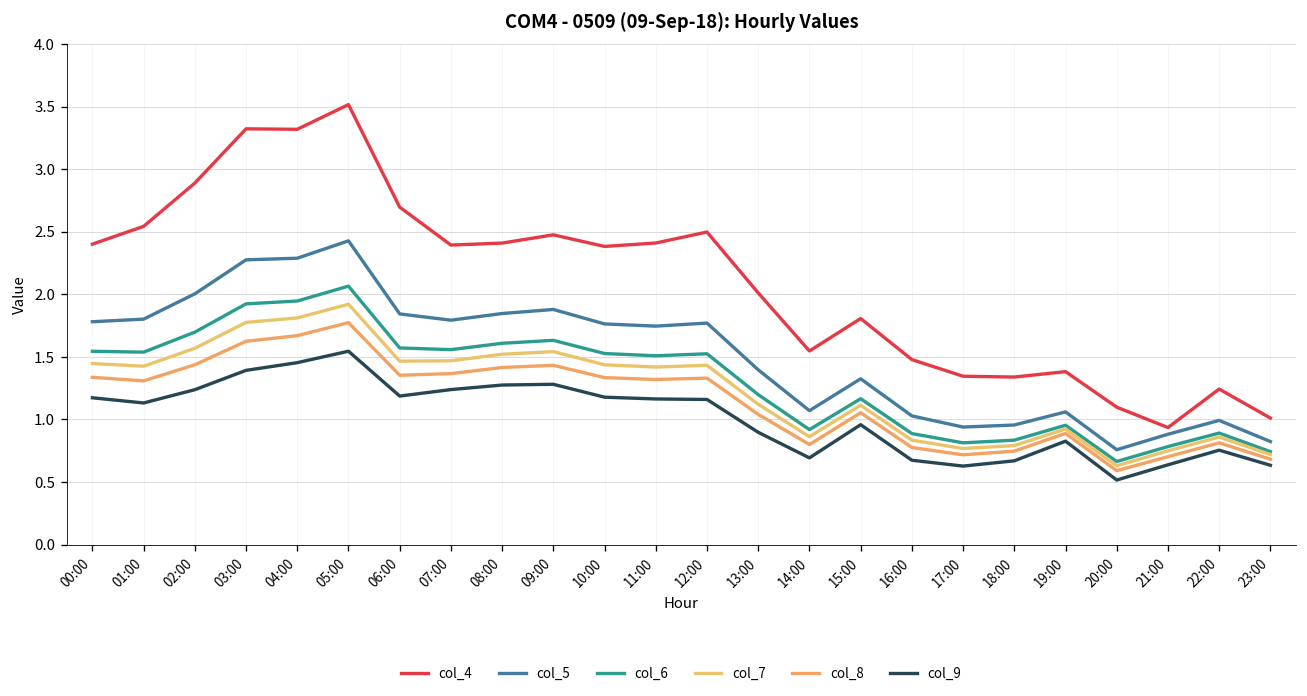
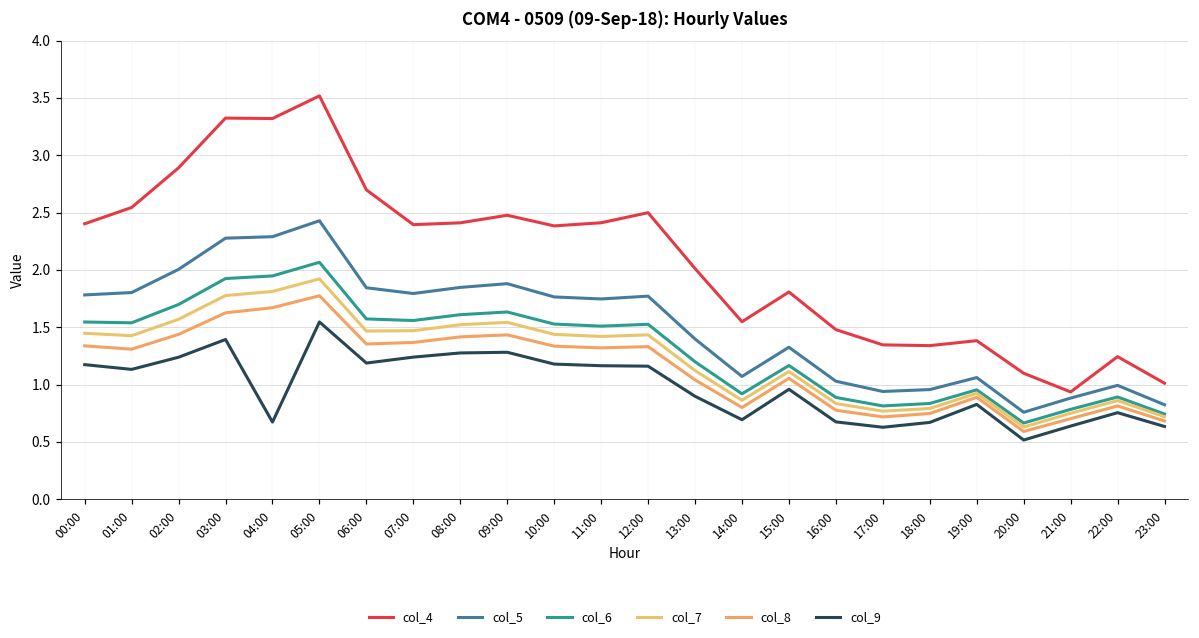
col_9, 04:00: 1.45 -> 0.67
